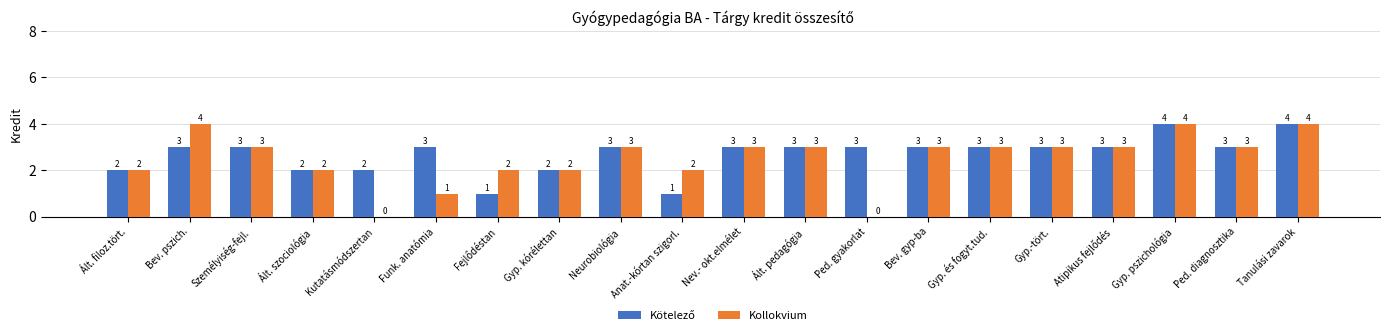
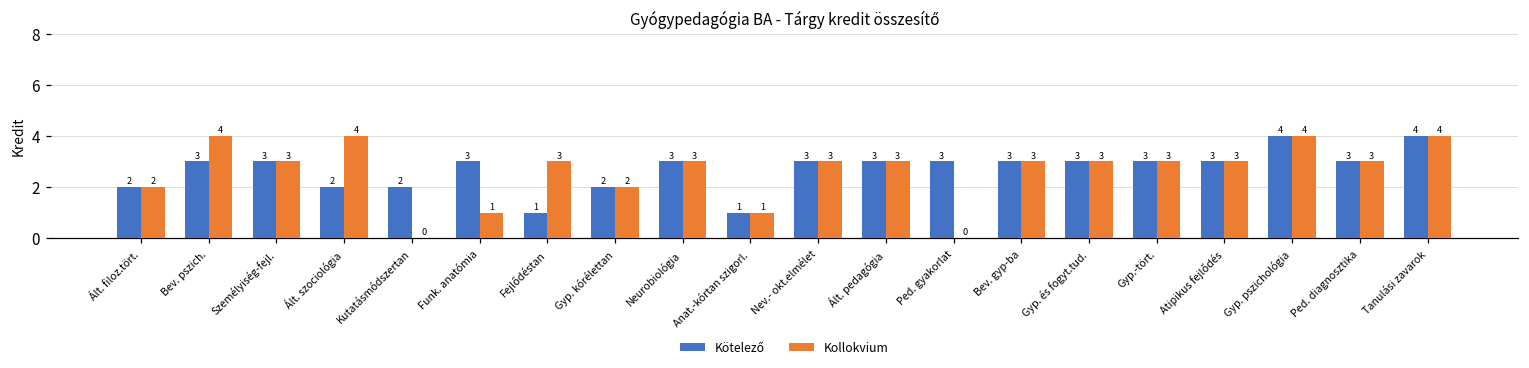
Kollokvium, Ált. szociológia: 2 -> 4
Kollokvium, Fejlődéstan: 2 -> 3
Kollokvium, Anat.-kórtan szigorl.: 2 -> 1
